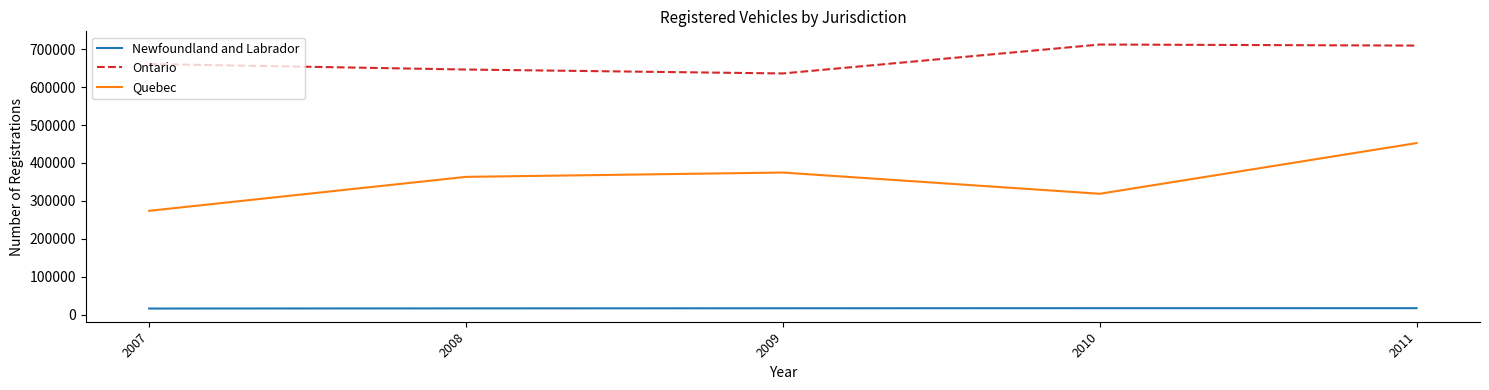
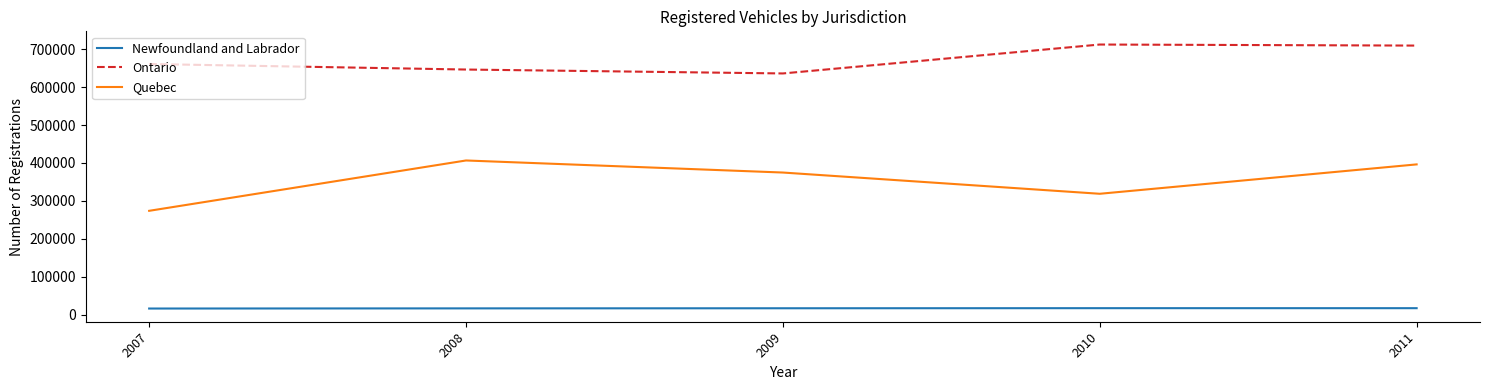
Quebec, 2008: 360000 -> 410000
Quebec, 2011: 450000 -> 400000
